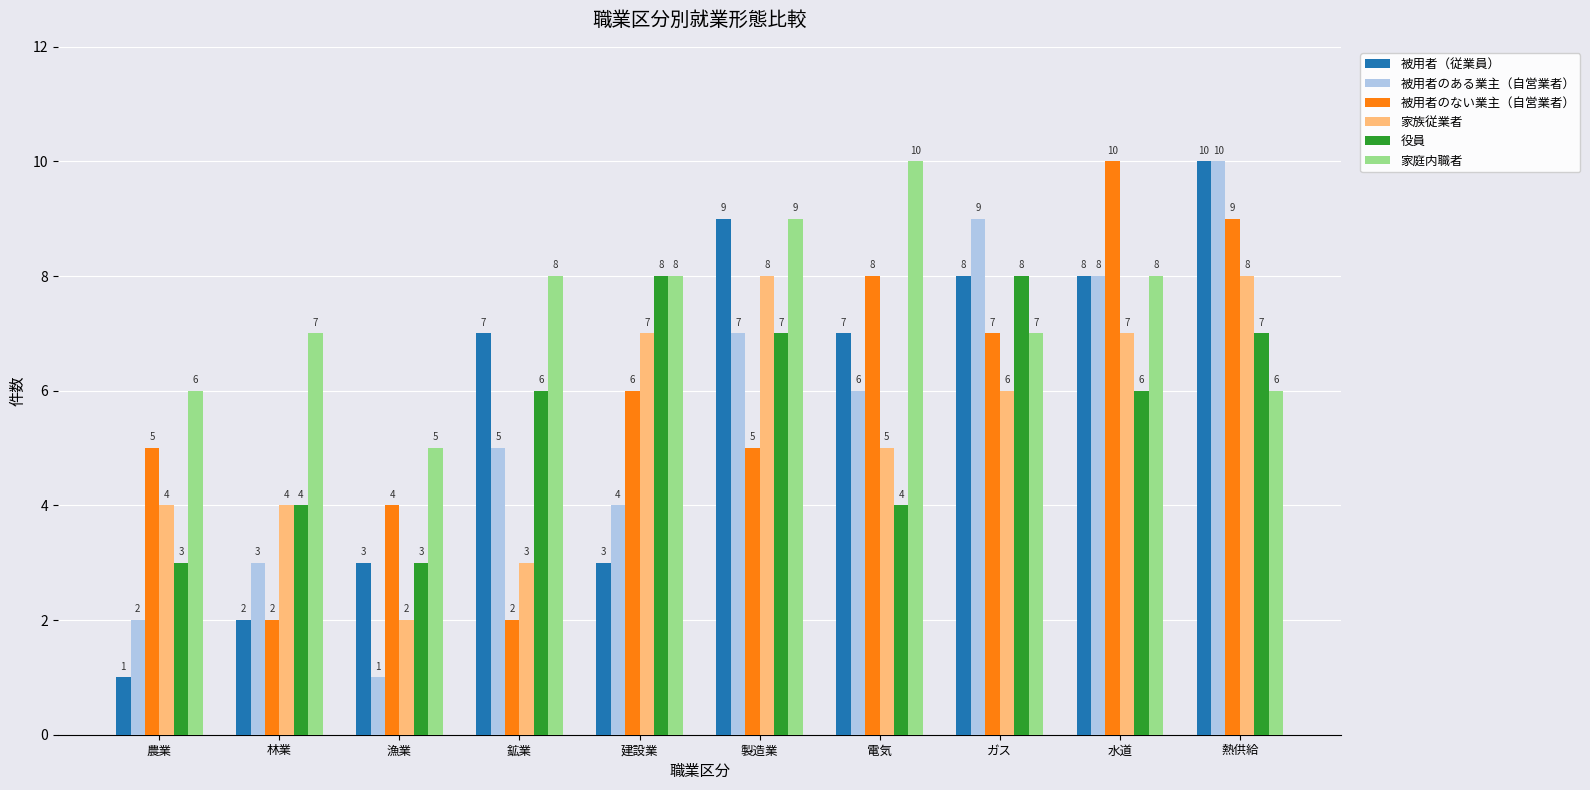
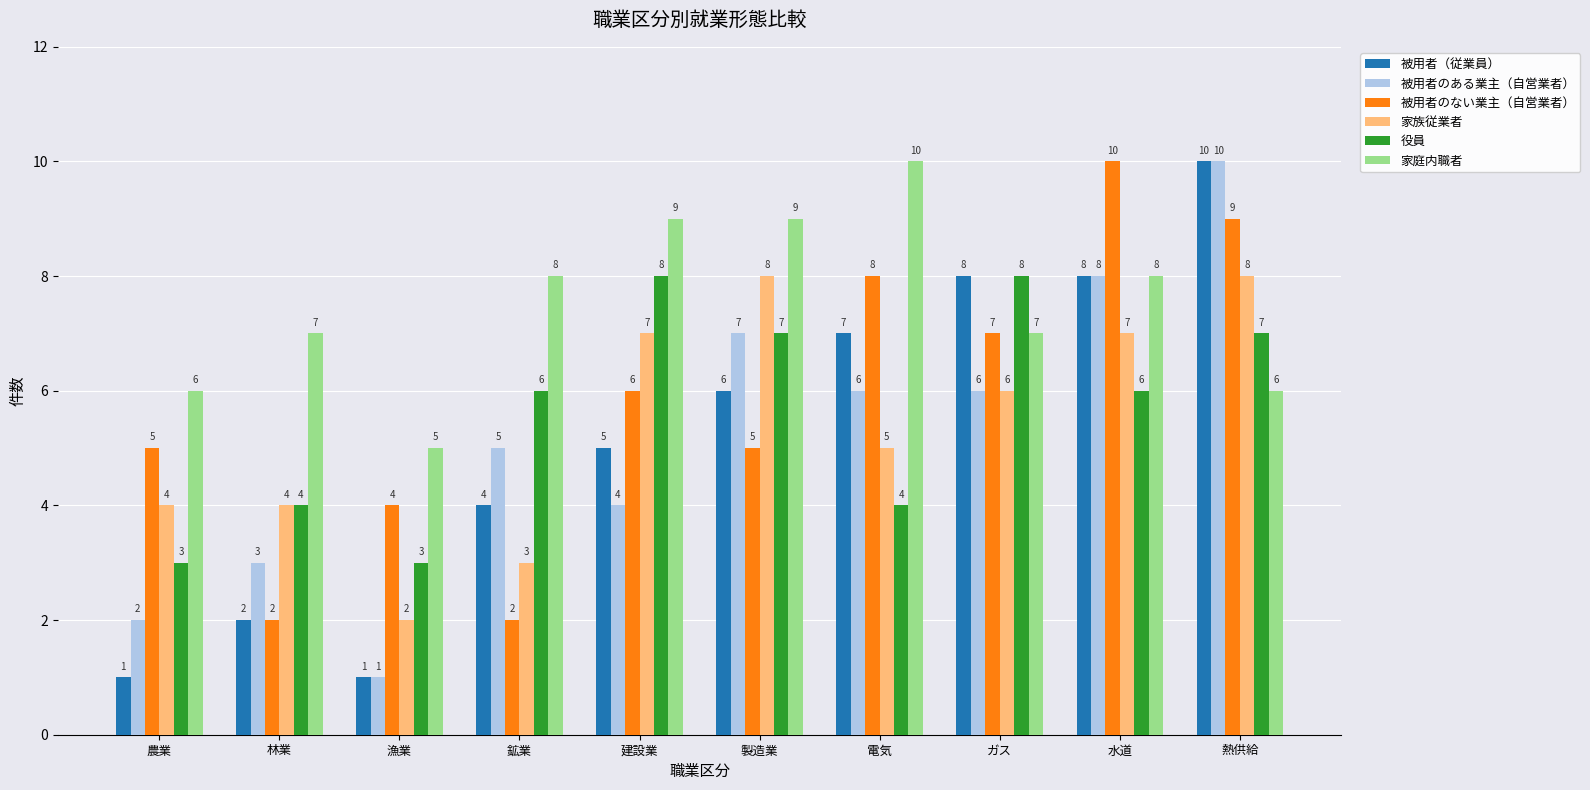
被用者（従業員）, 漁業: 3 -> 1
被用者（従業員）, 鉱業: 7 -> 4
被用者（従業員）, 建設業: 3 -> 5
家庭内職者, 建設業: 8 -> 9
被用者（従業員）, 製造業: 9 -> 6
被用者のある業主（自営業者）, ガス: 9 -> 6
